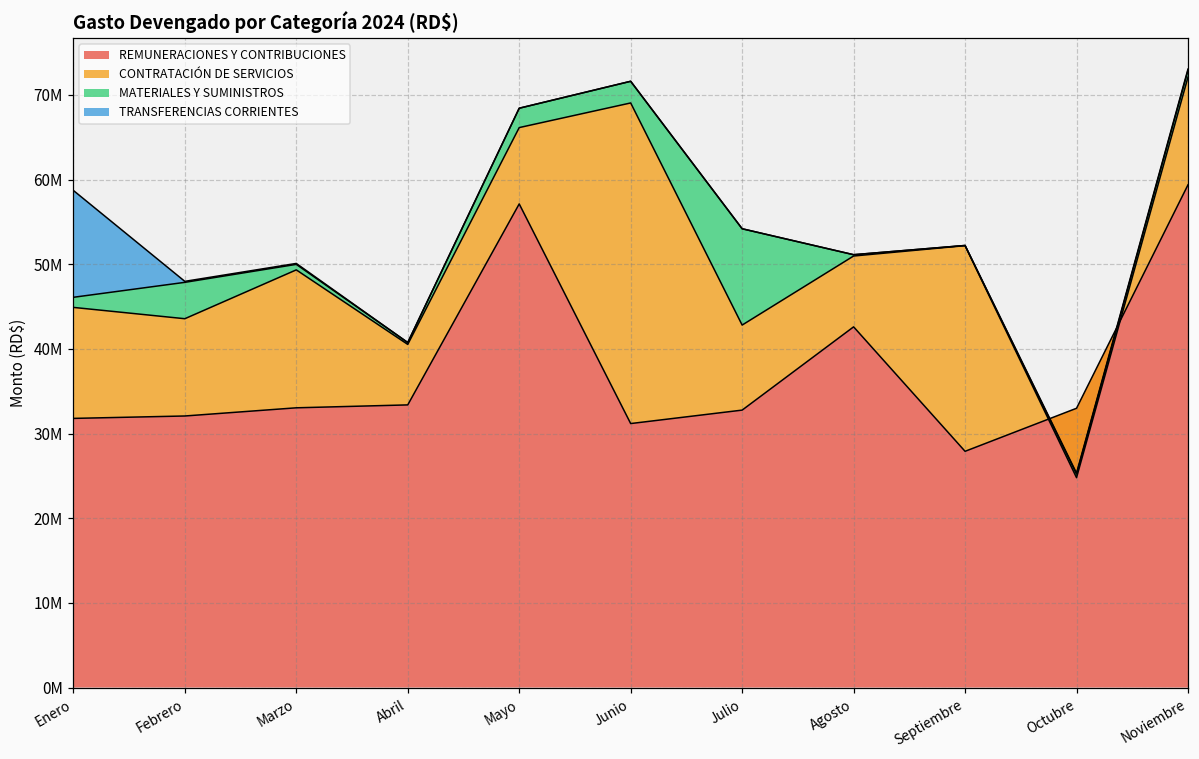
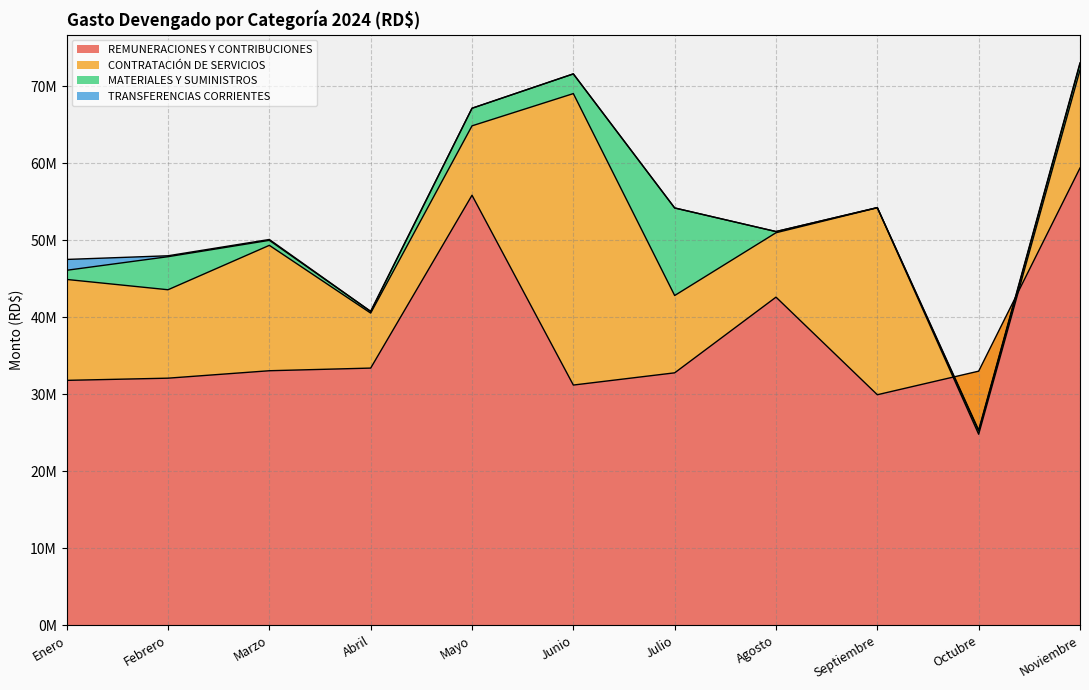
TRANSFERENCIAS CORRIENTES, Enero: 13000000 -> 1000000
REMUNERACIONES Y CONTRIBUCIONES, Mayo: 57000000 -> 56000000
REMUNERACIONES Y CONTRIBUCIONES, Septiembre: 28000000 -> 30000000
